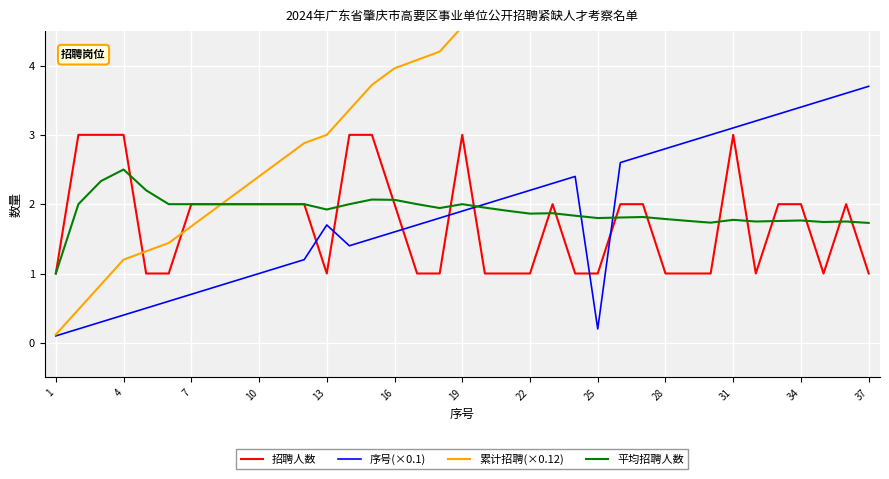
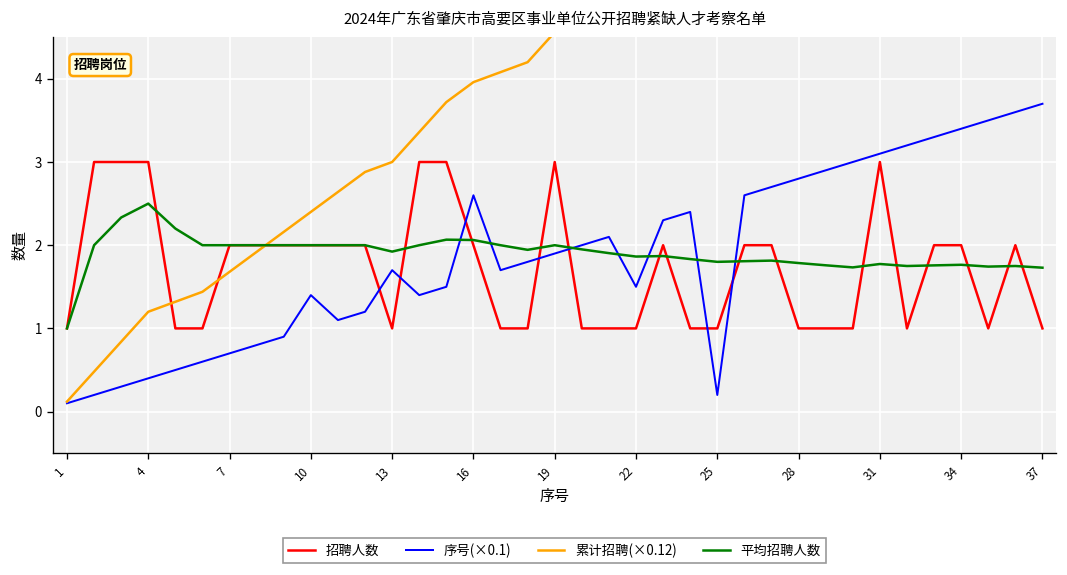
序号(×0.1), 10: 1.0 -> 1.4
序号(×0.1), 16: 1.6 -> 2.6
序号(×0.1), 22: 2.2 -> 1.5
